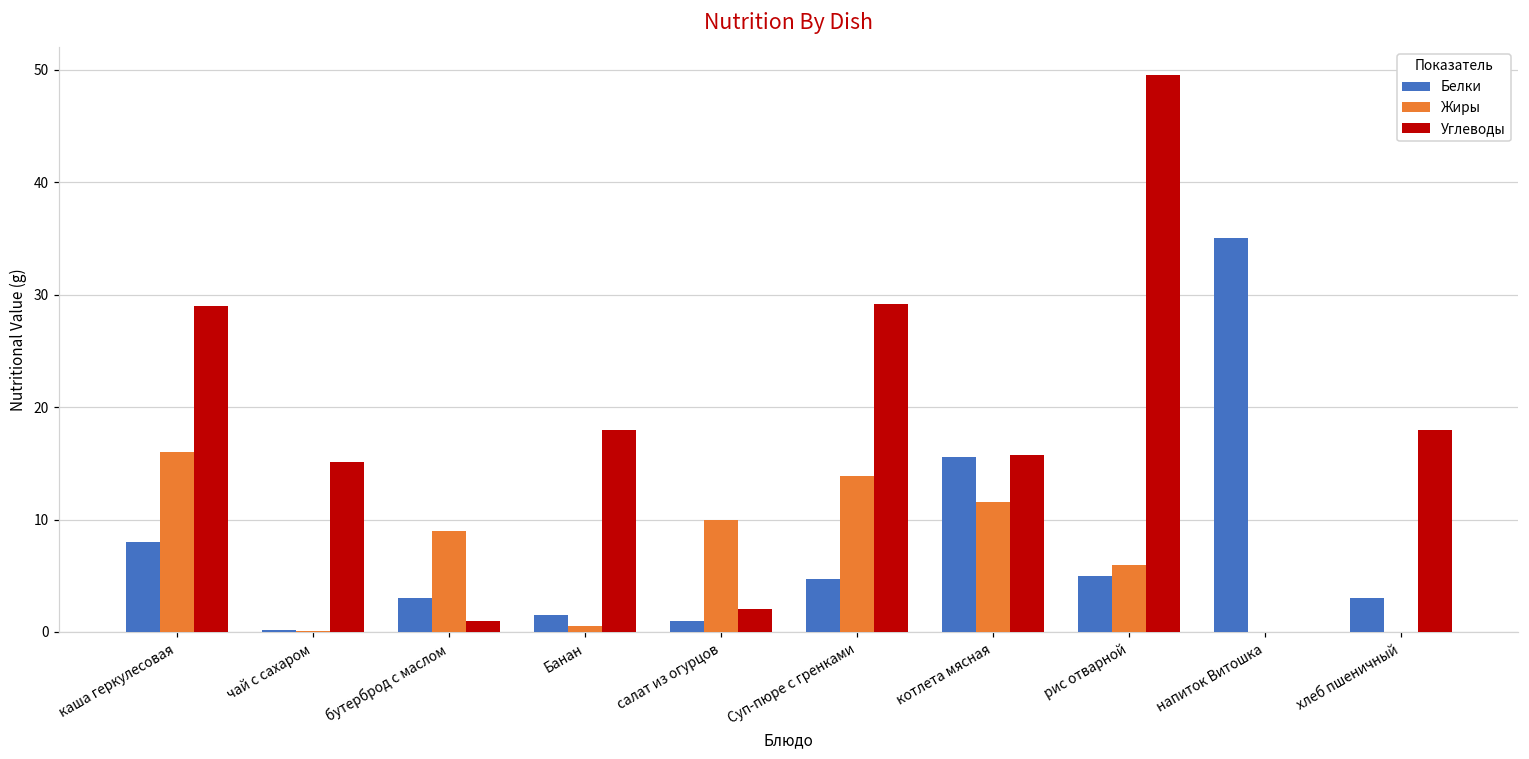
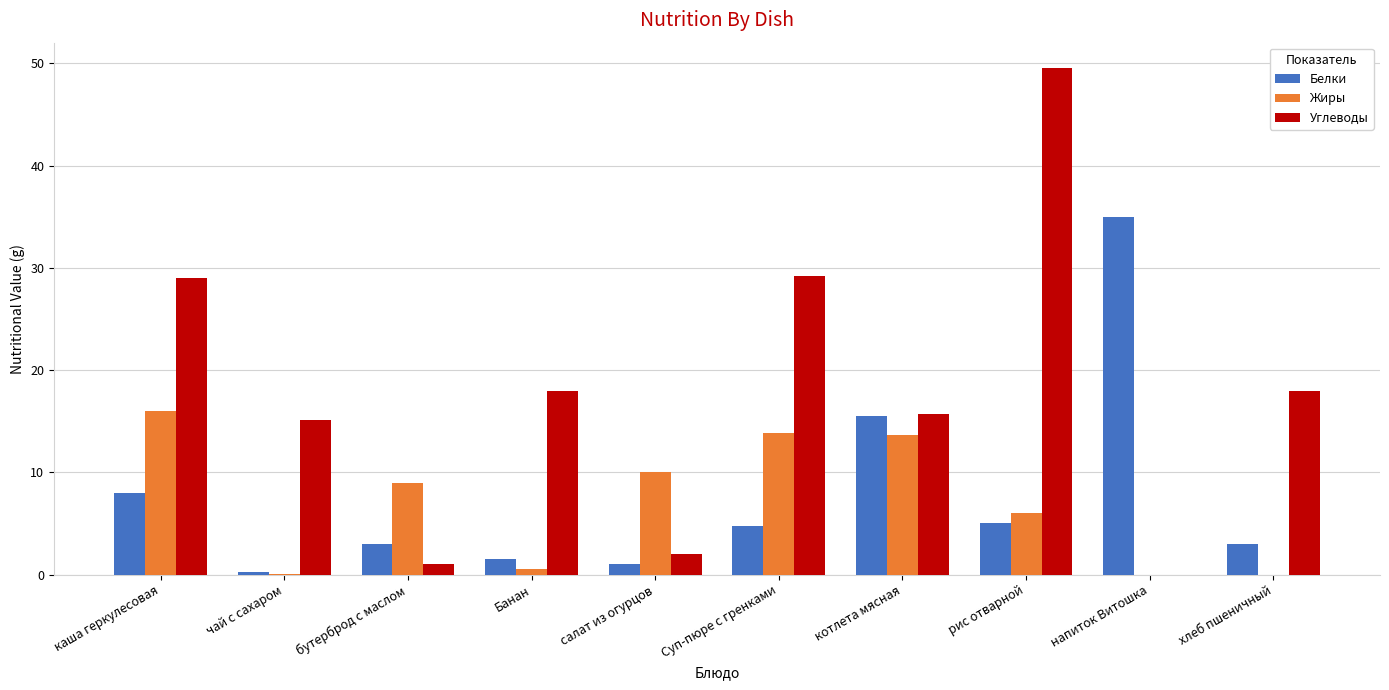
Жиры, котлета мясная: 11.6 -> 13.7
